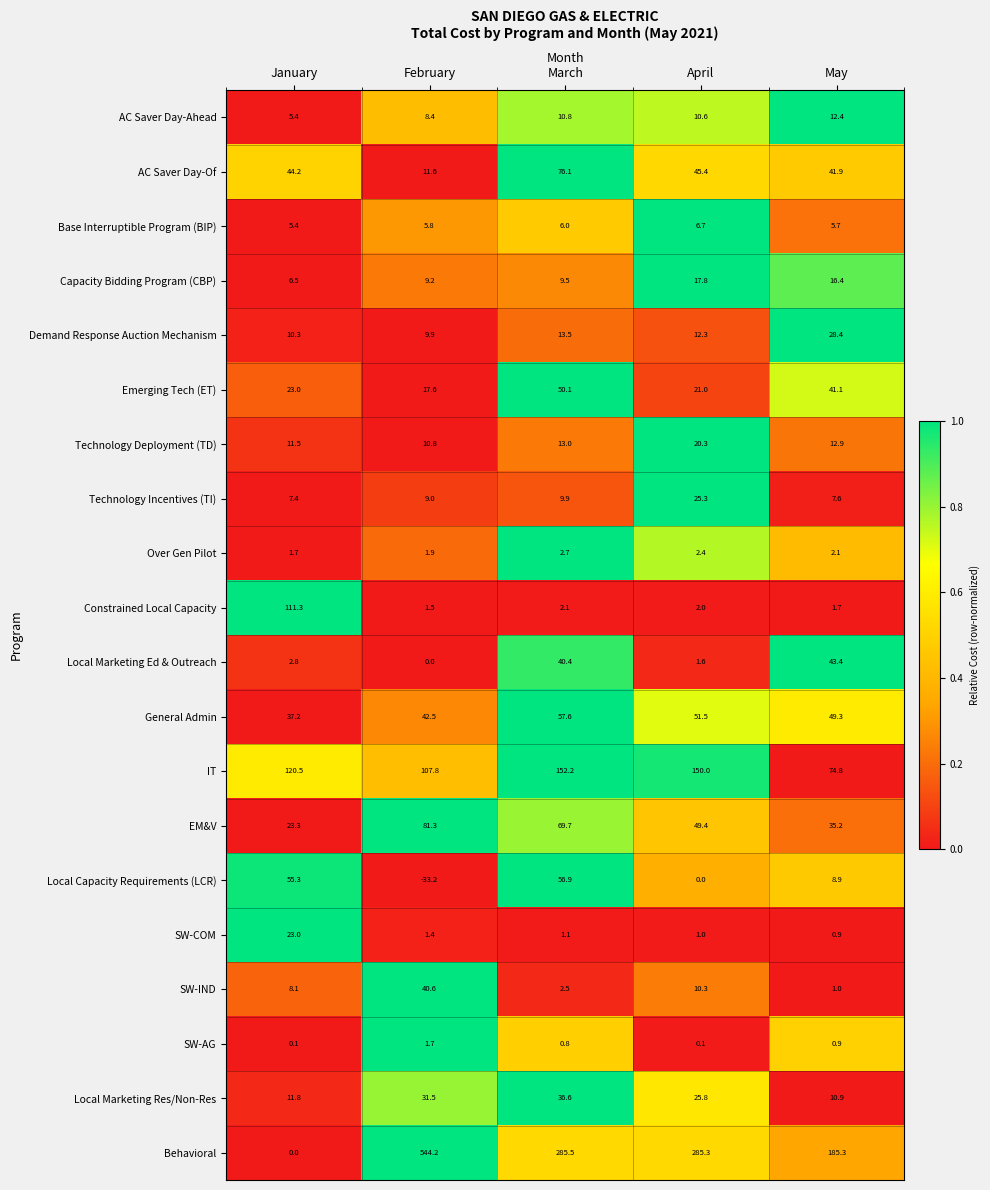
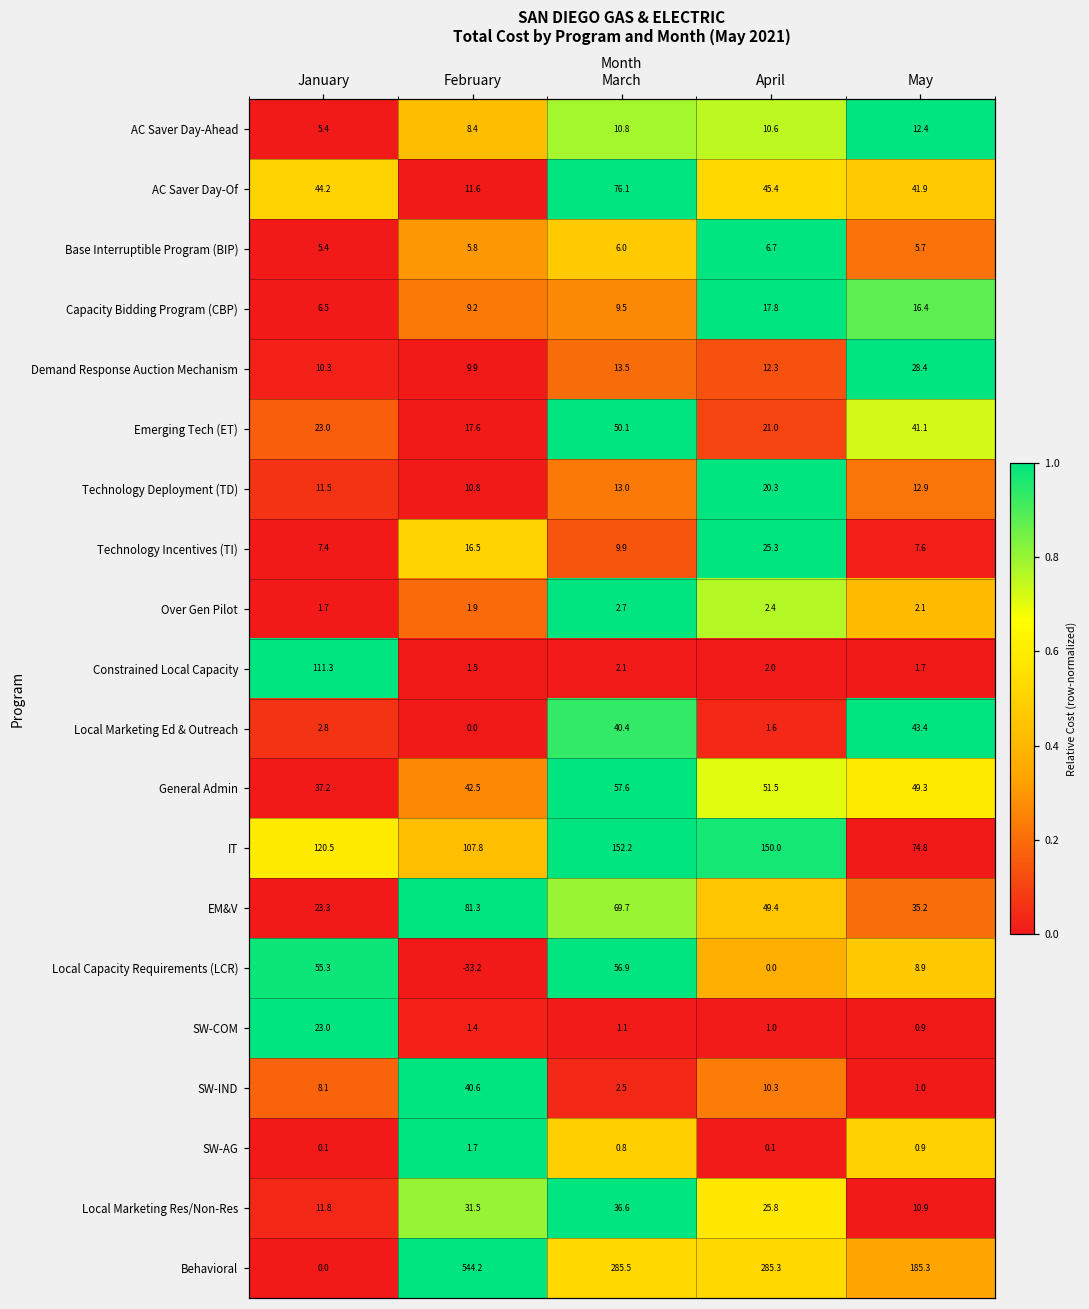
Technology Incentives (TI), February: 9.0 -> 16.5
